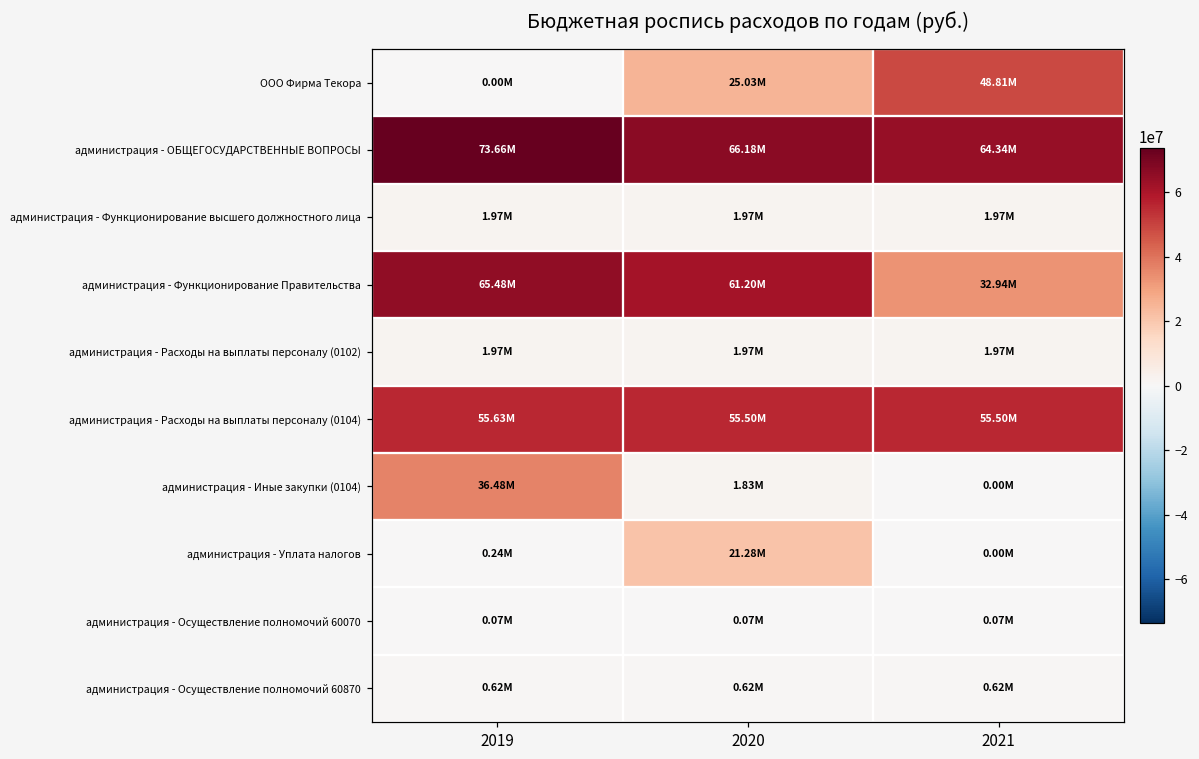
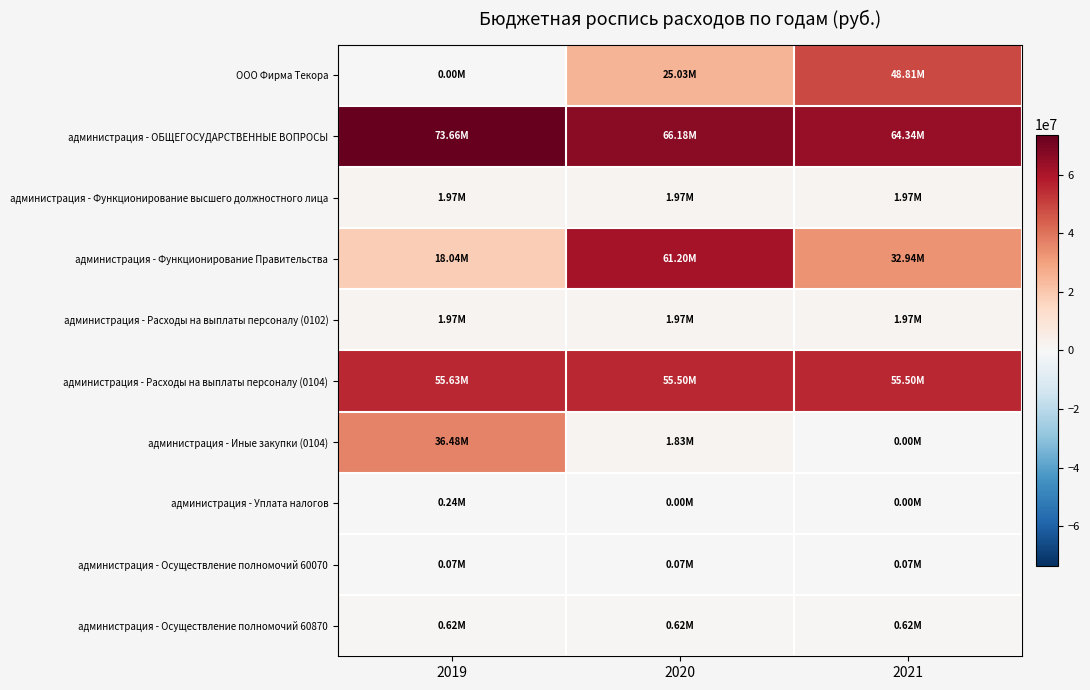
администрация - Функционирование Правительства, 2019: 65.48M -> 18.04M
администрация - Уплата налогов, 2020: 21.28M -> 0.00M
